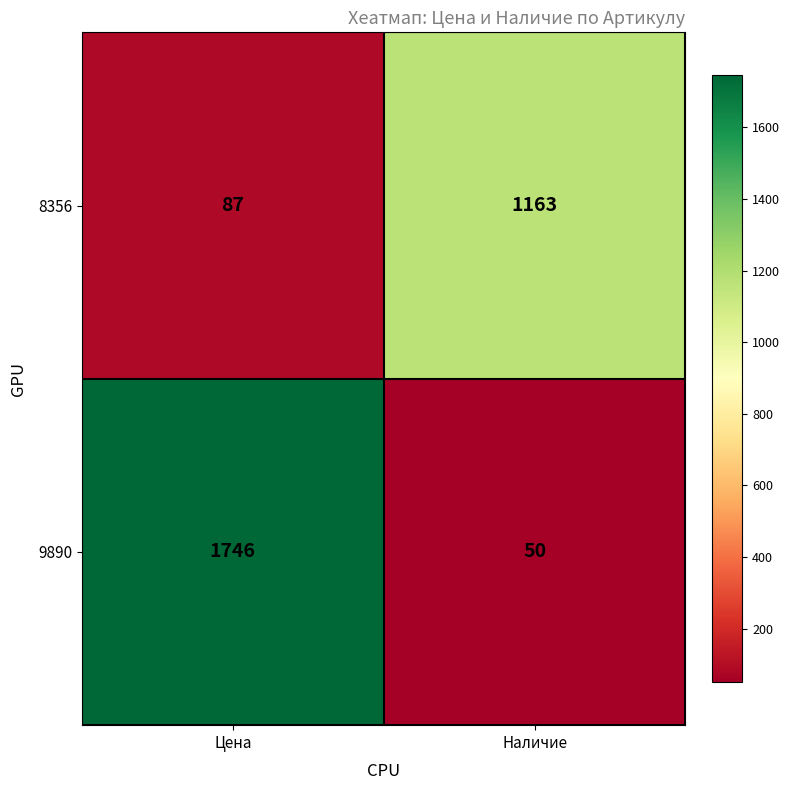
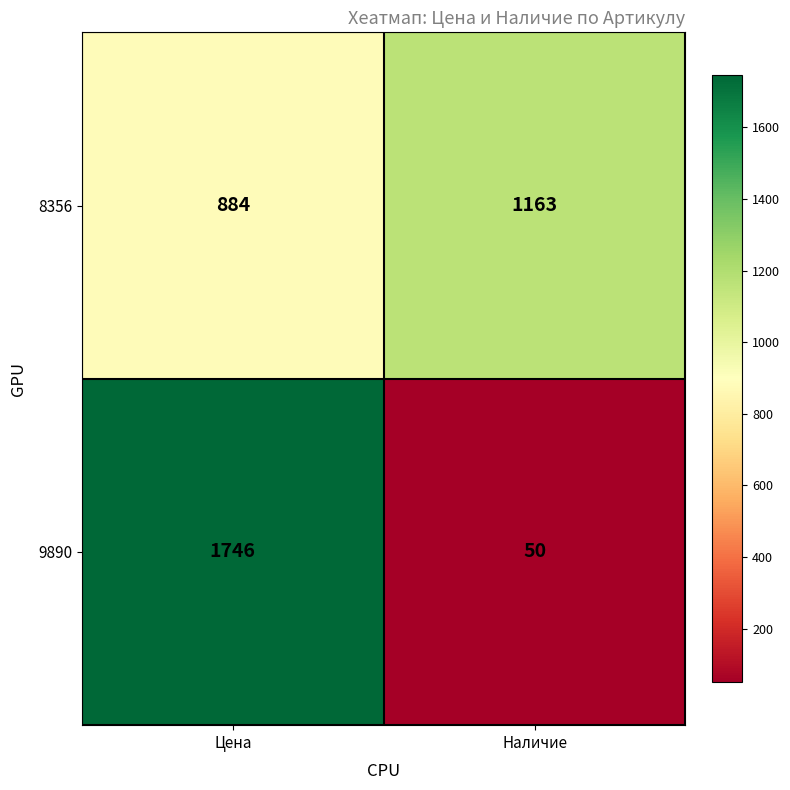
8356, Цена: 87 -> 884
